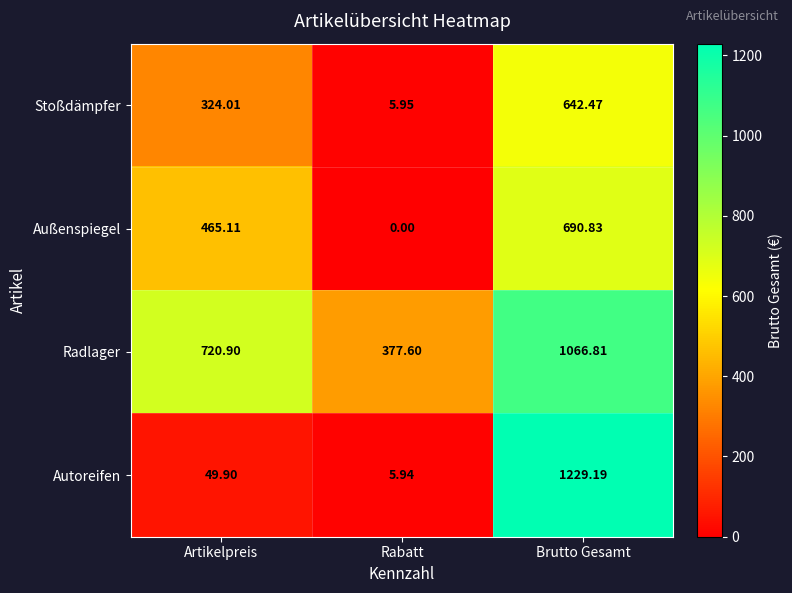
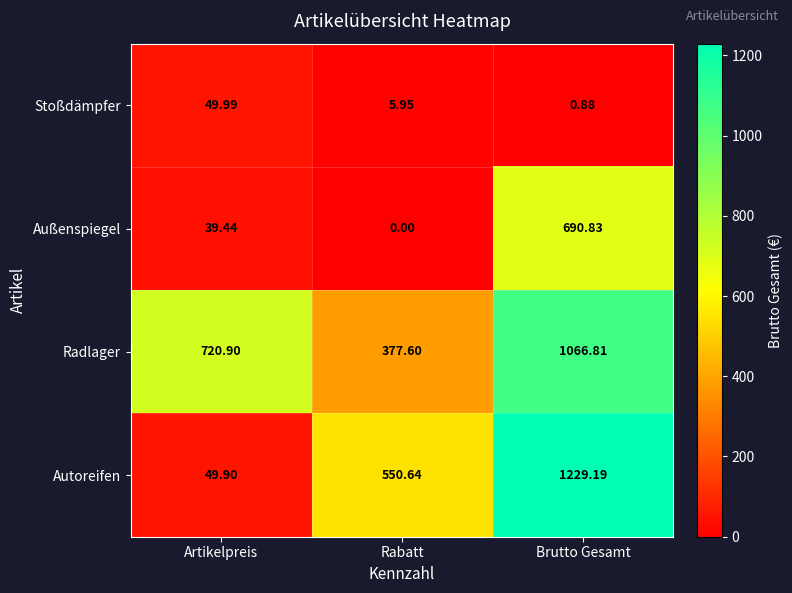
Stoßdämpfer, Artikelpreis: 324.01 -> 49.99
Stoßdämpfer, Brutto Gesamt: 642.47 -> 0.88
Außenspiegel, Artikelpreis: 465.11 -> 39.44
Autoreifen, Rabatt: 5.94 -> 550.64
